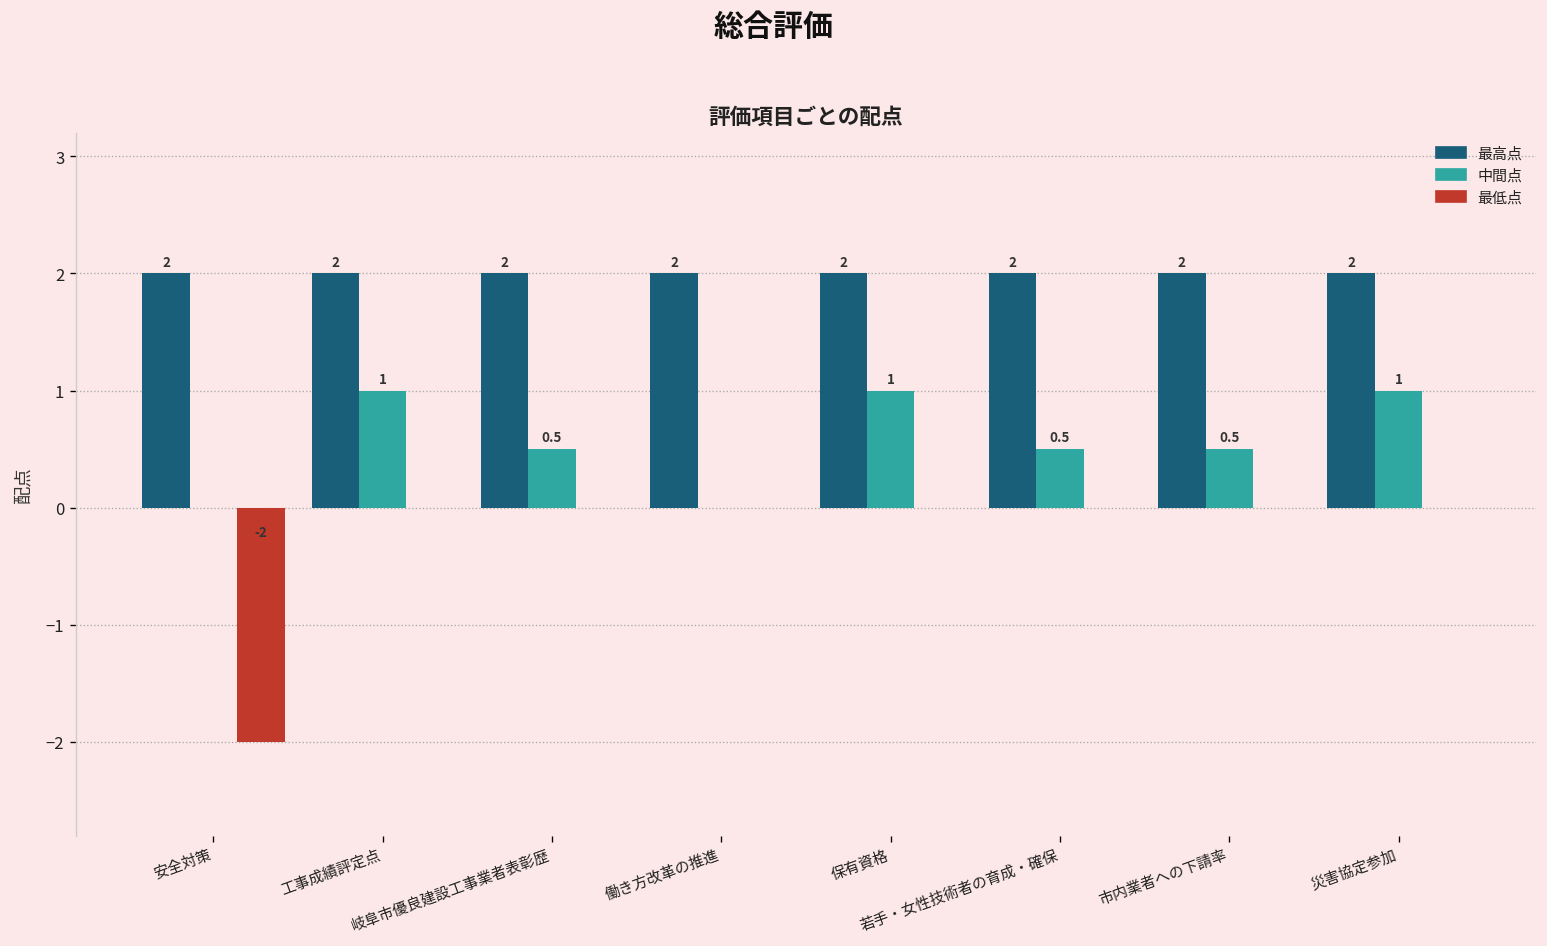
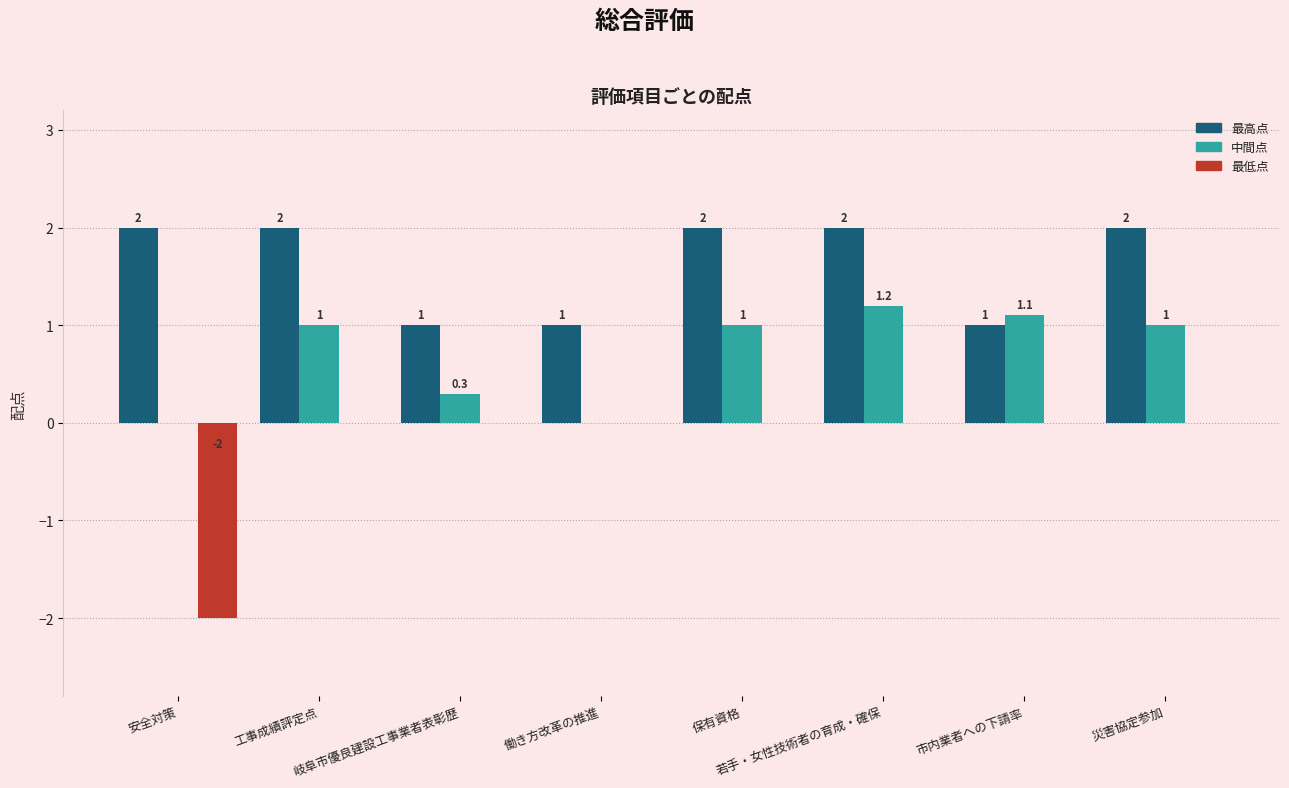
最高点, 岐阜市優良建設工事業者表彰歴: 2 -> 1
中間点, 岐阜市優良建設工事業者表彰歴: 0.5 -> 0.3
最高点, 働き方改革の推進: 2 -> 1
中間点, 若手・女性技術者の育成・確保: 0.5 -> 1.2
最高点, 市内業者への下請率: 2 -> 1
中間点, 市内業者への下請率: 0.5 -> 1.1
